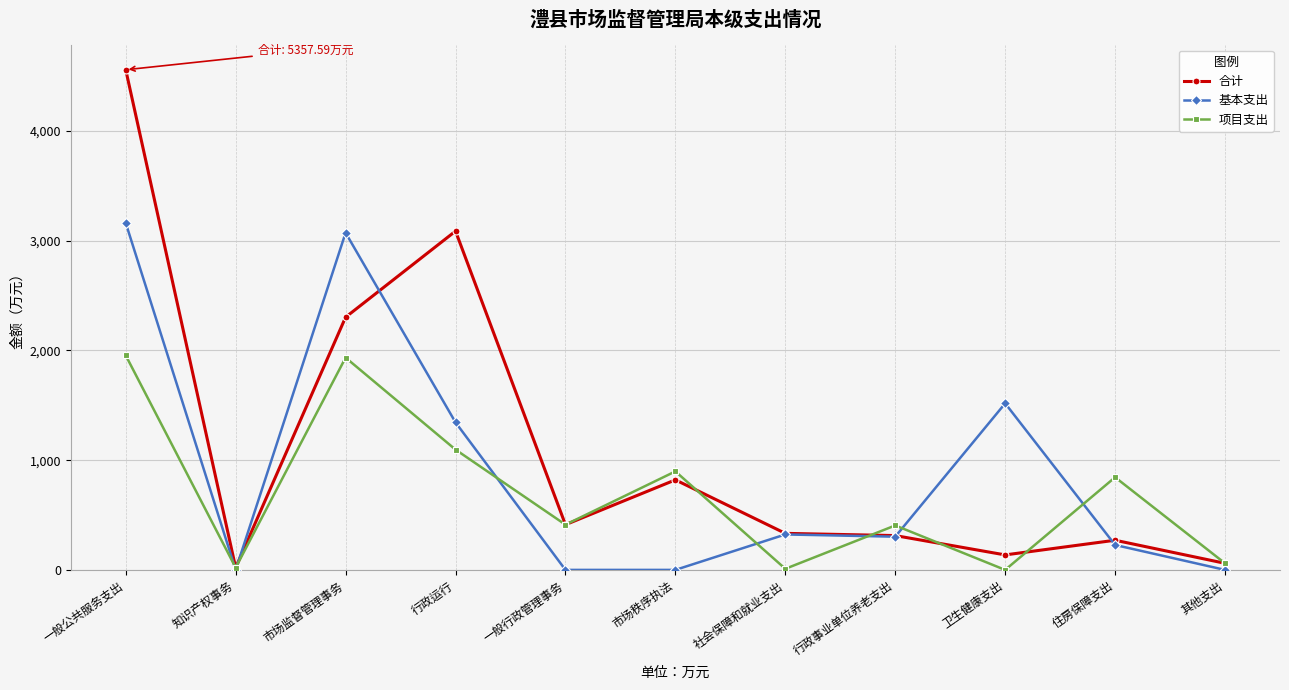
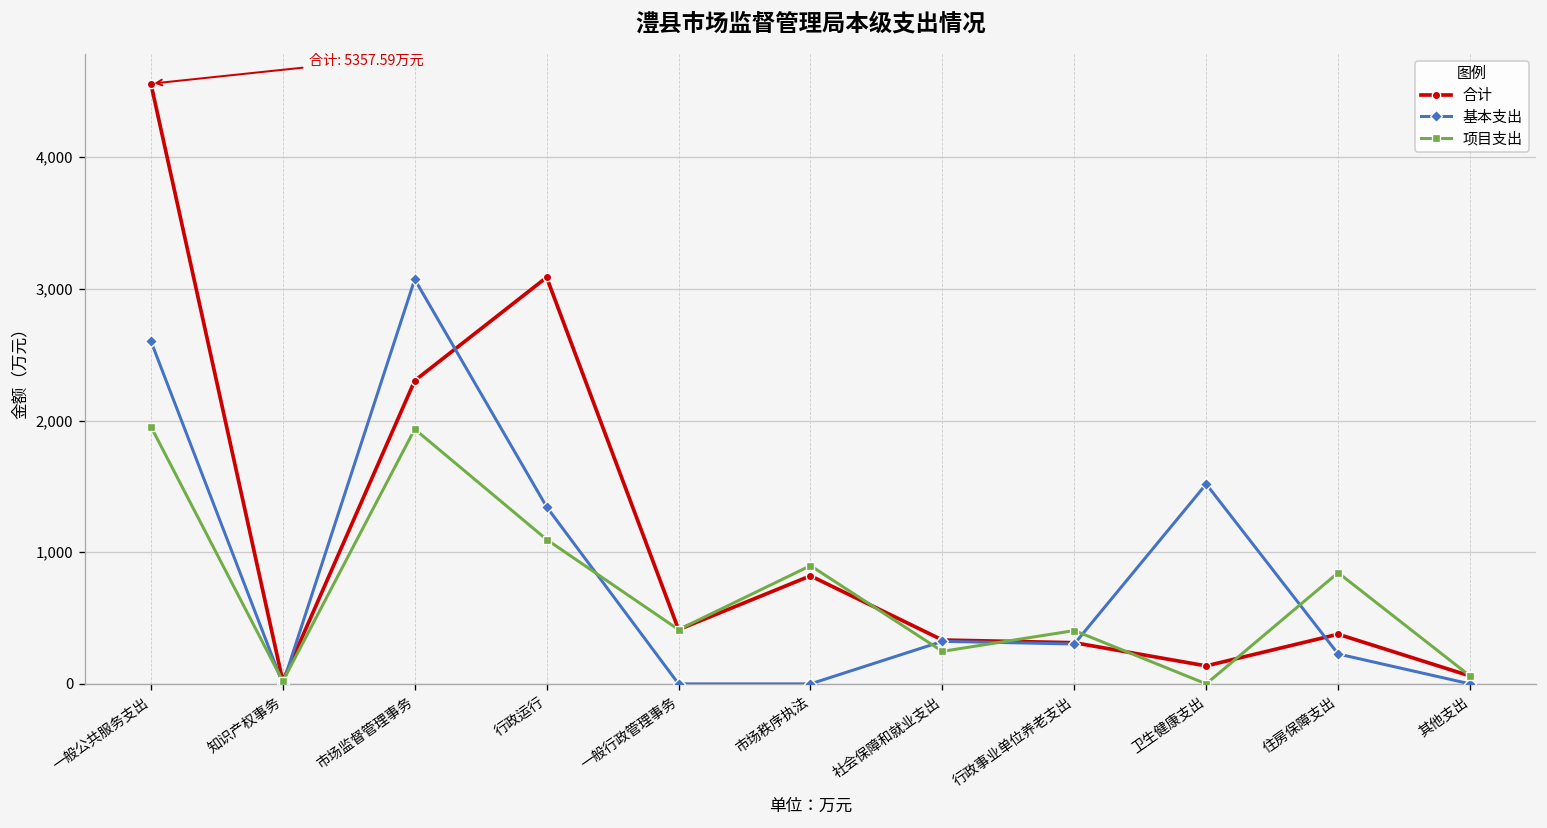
基本支出, 一般公共服务支出: 3,160 -> 2,600
项目支出, 社会保障和就业支出: 10 -> 250
合计, 住房保障支出: 270 -> 380
